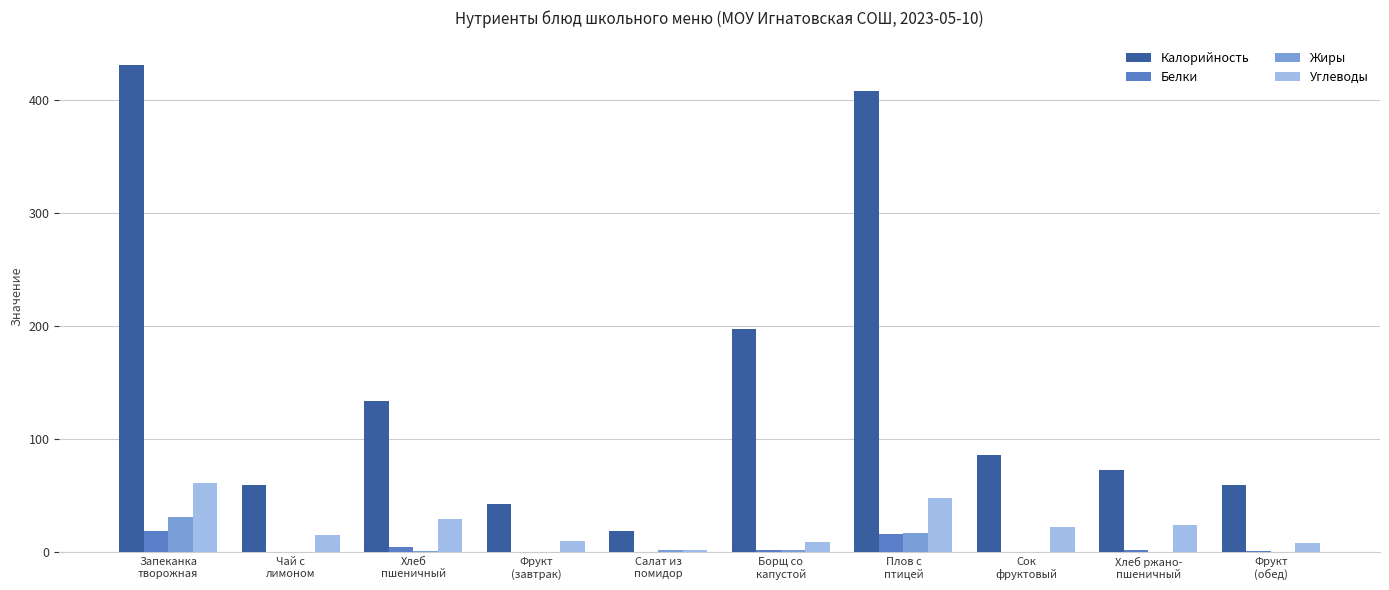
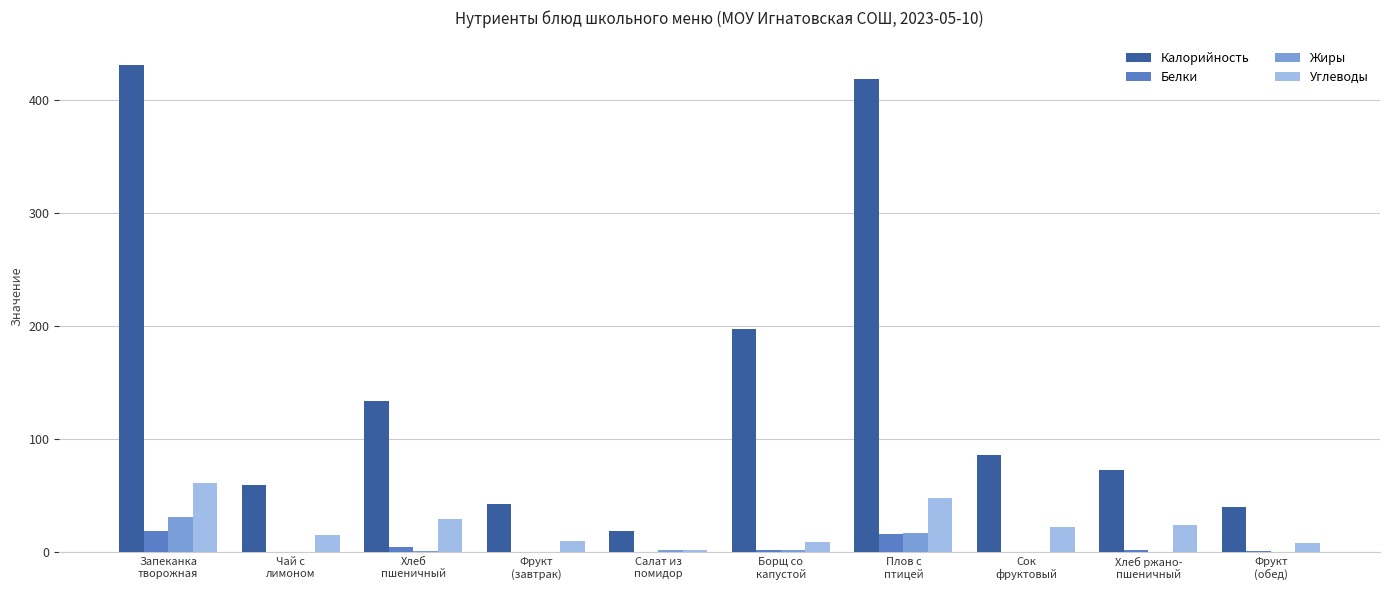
Калорийность, Плов с птицей: 408 -> 418
Калорийность, Фрукт (обед): 59 -> 40
